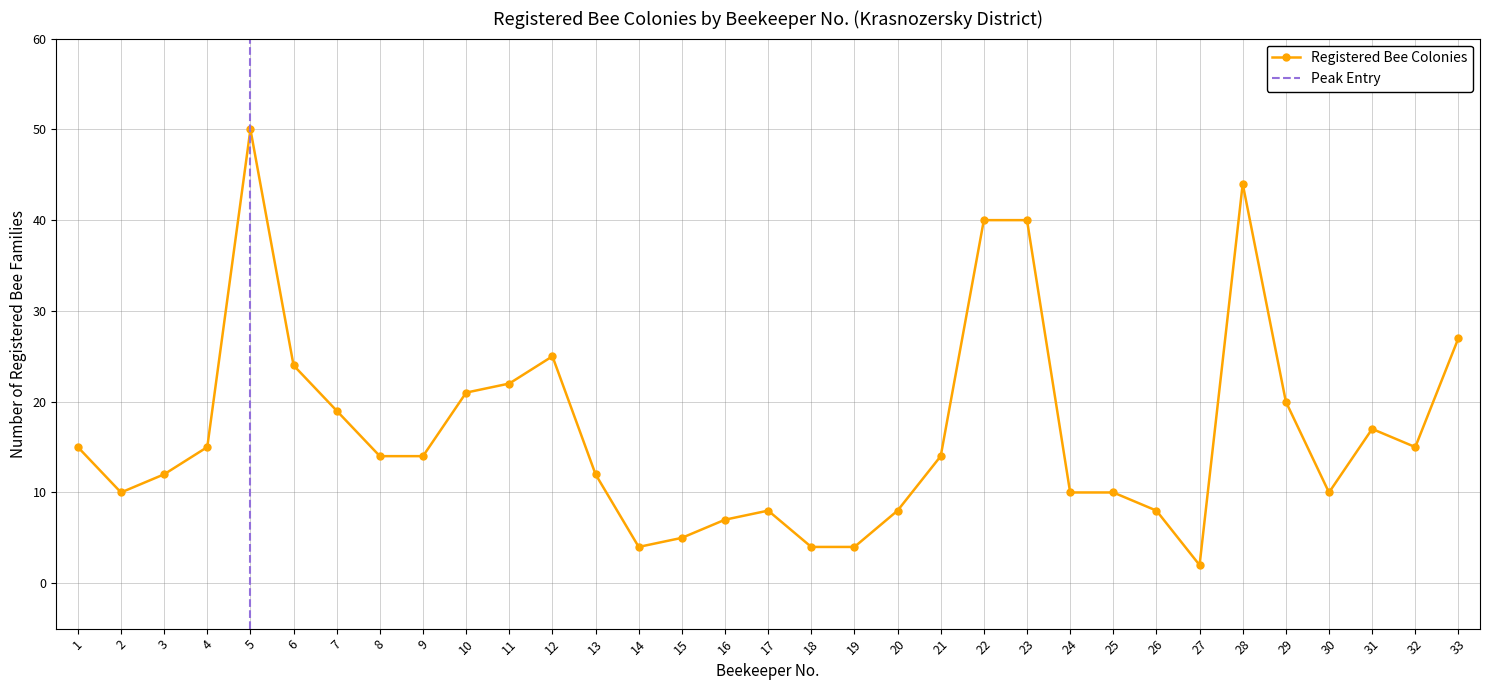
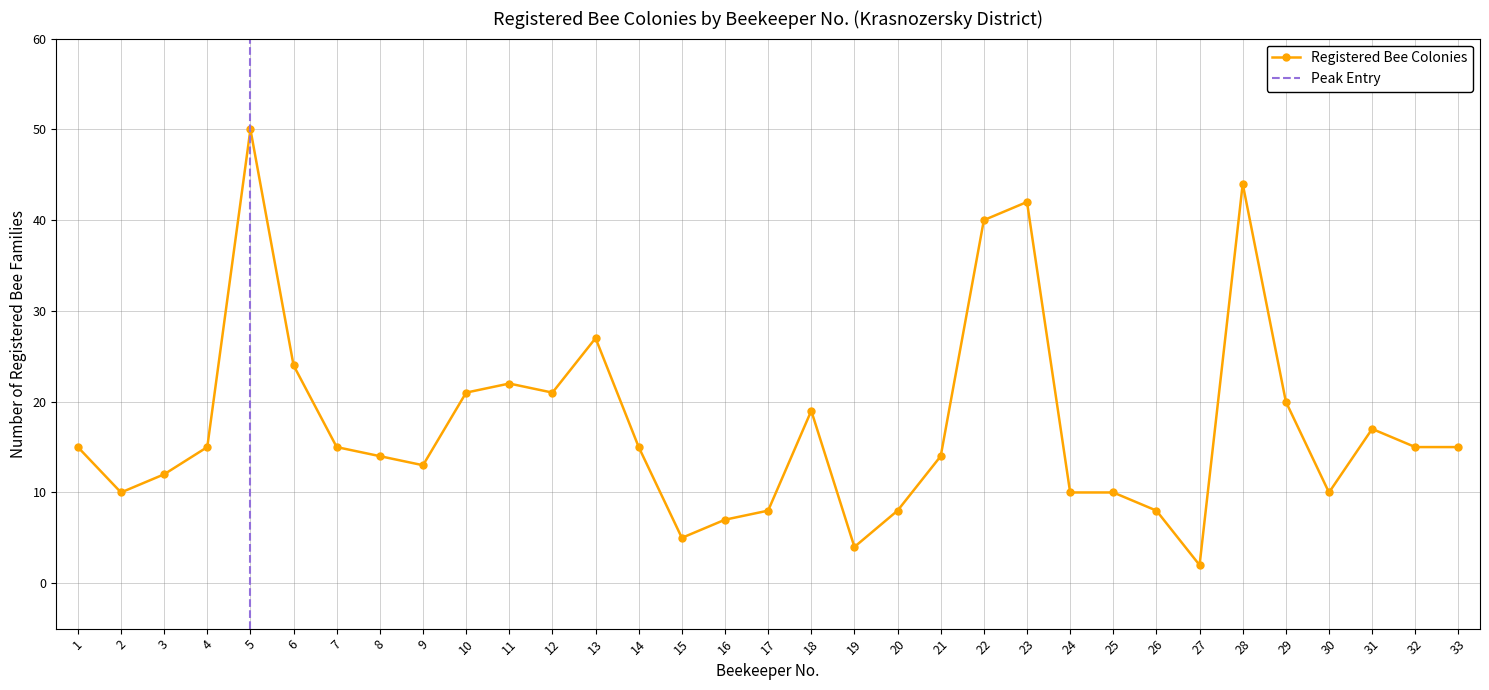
7: 19 -> 15
9: 14 -> 13
12: 25 -> 21
13: 12 -> 27
14: 4 -> 15
18: 4 -> 19
23: 40 -> 42
33: 27 -> 15
